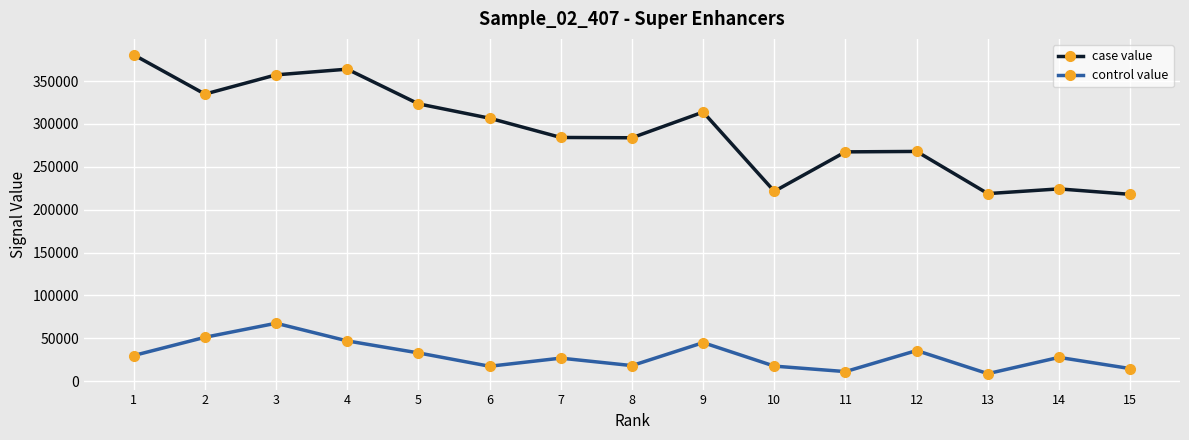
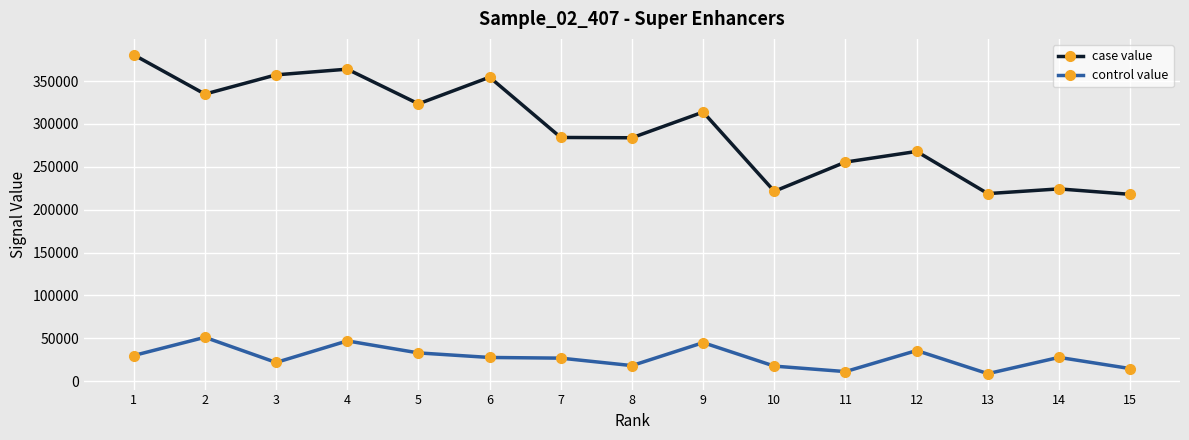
control value, 3: 70000 -> 20000
case value, 6: 310000 -> 350000
control value, 6: 20000 -> 30000
case value, 11: 270000 -> 260000
